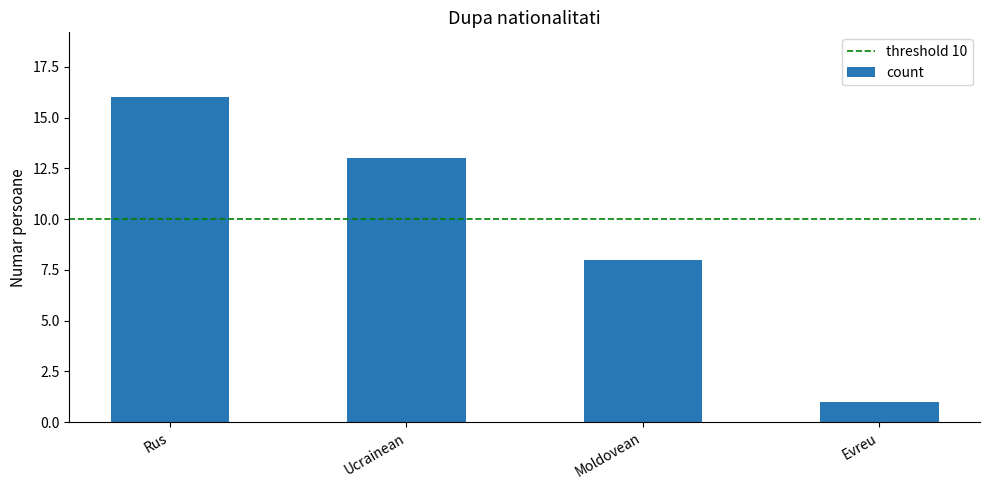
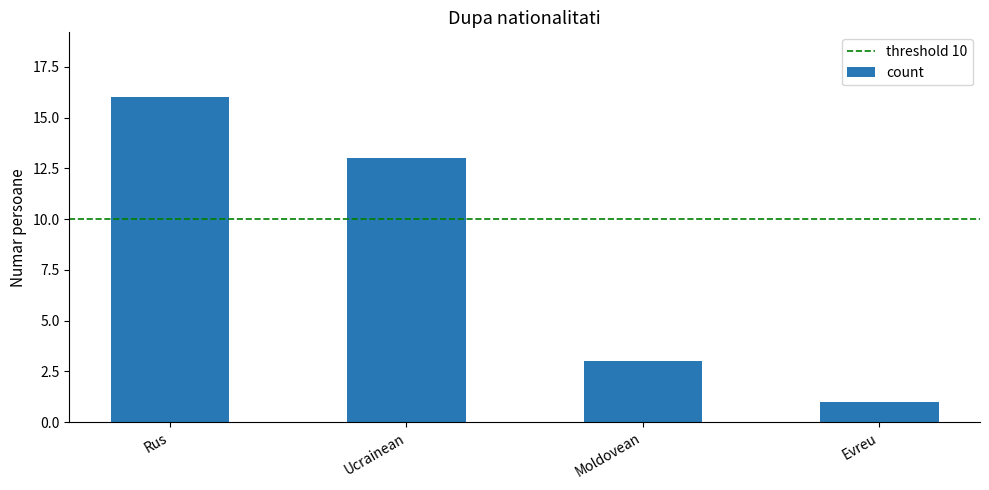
Moldovean: 8 -> 3
